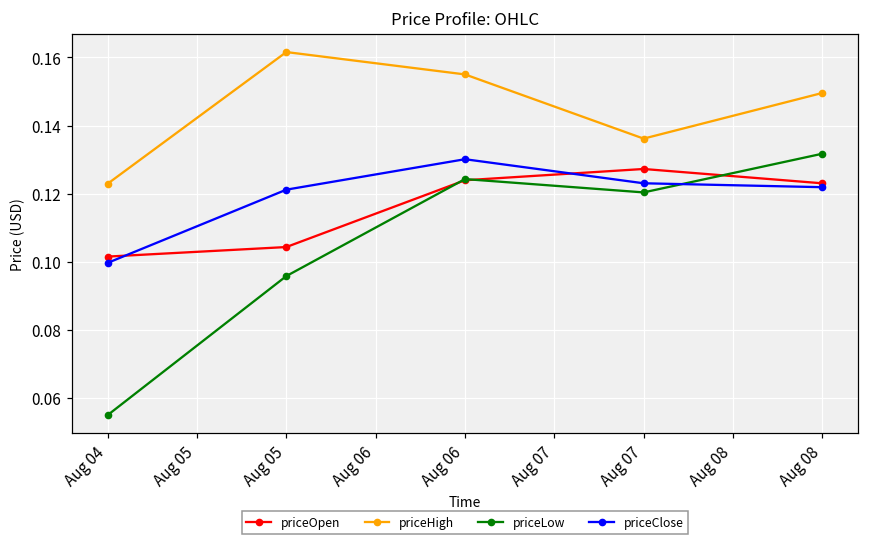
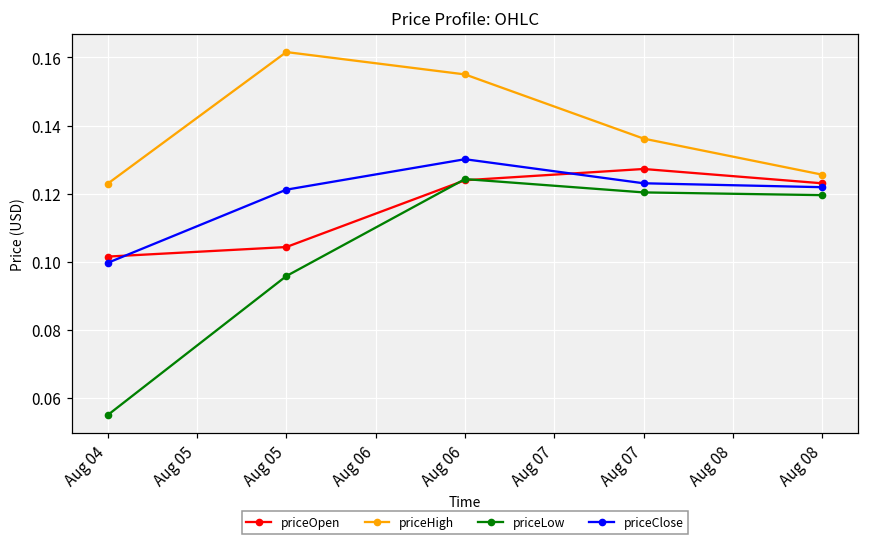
priceHigh, Aug 08: 0.150 -> 0.126
priceLow, Aug 08: 0.132 -> 0.120
